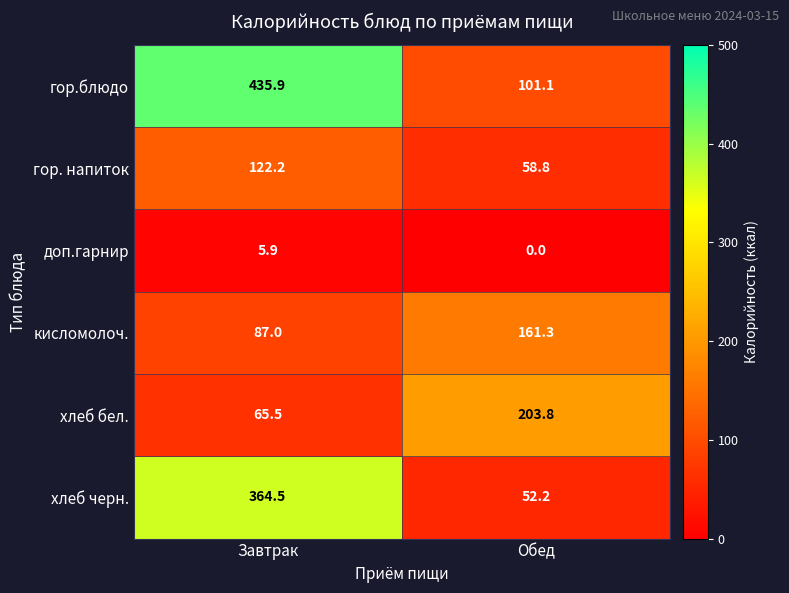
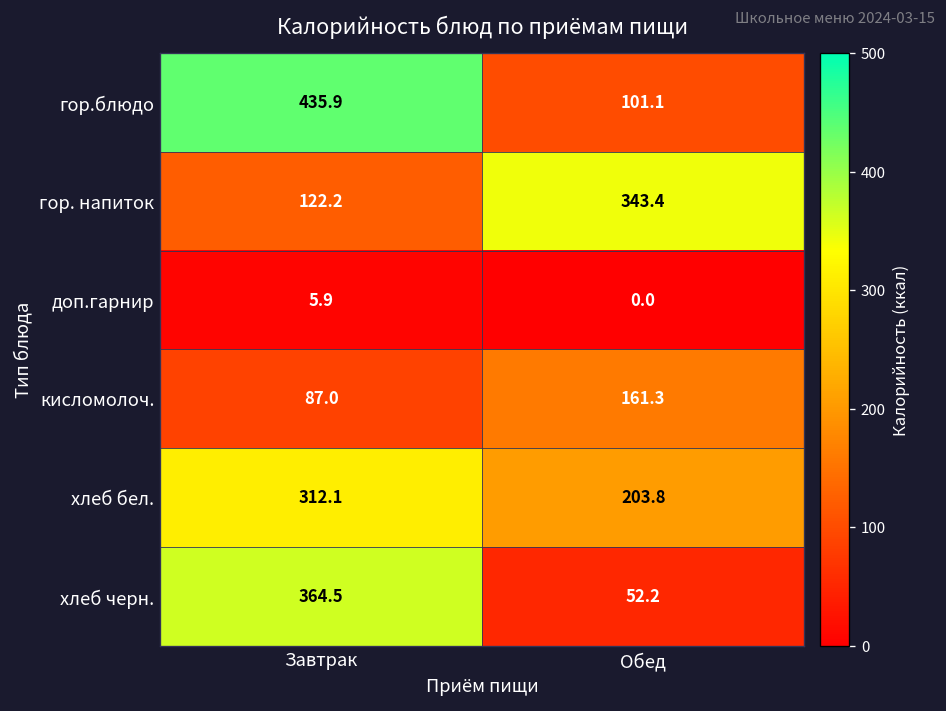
гор. напиток, Обед: 58.8 -> 343.4
хлеб бел., Завтрак: 65.5 -> 312.1
